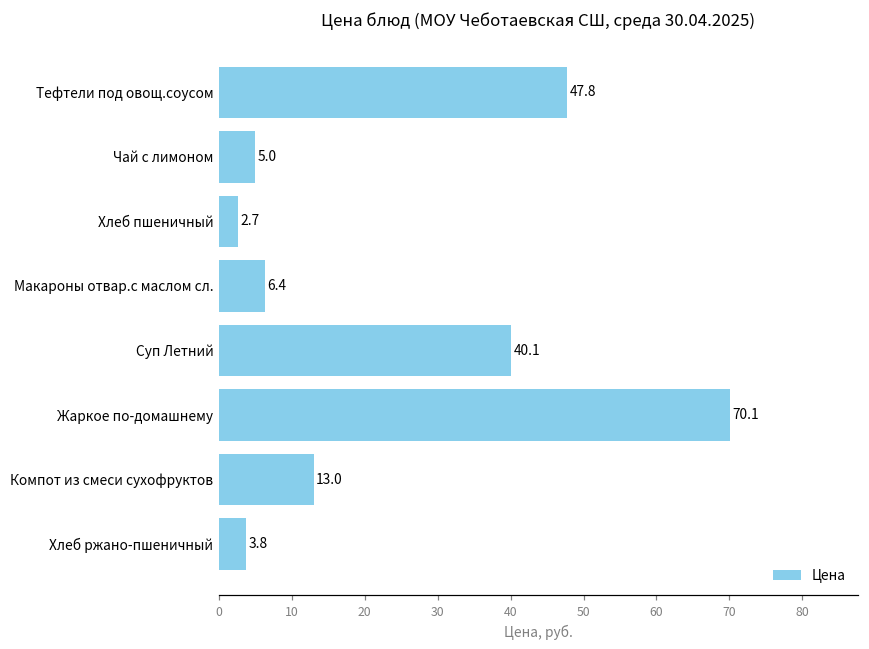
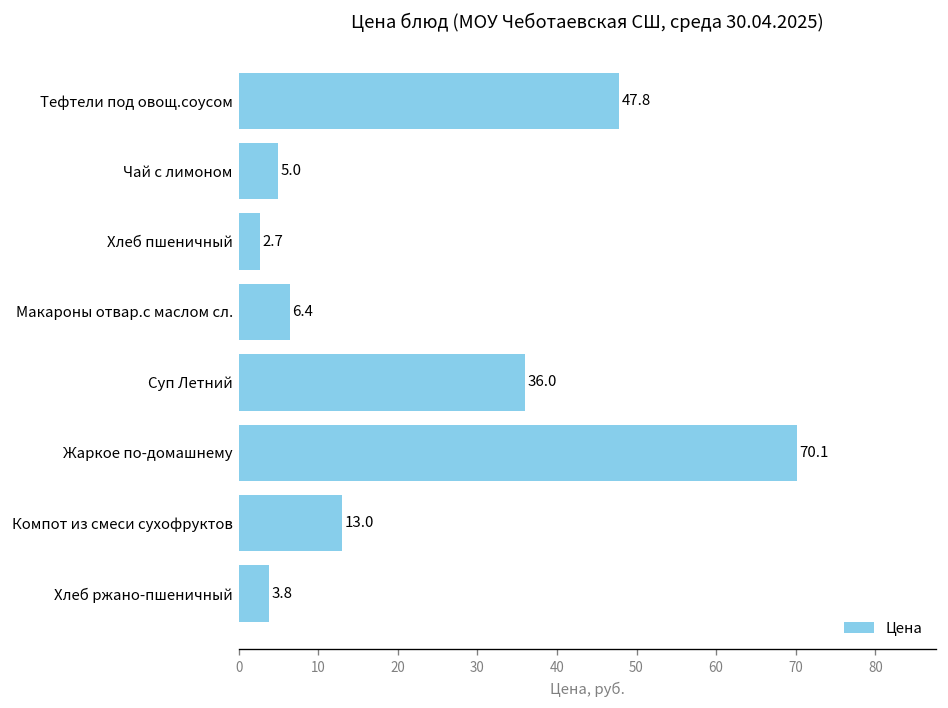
Суп Летний: 40.1 -> 36.0
